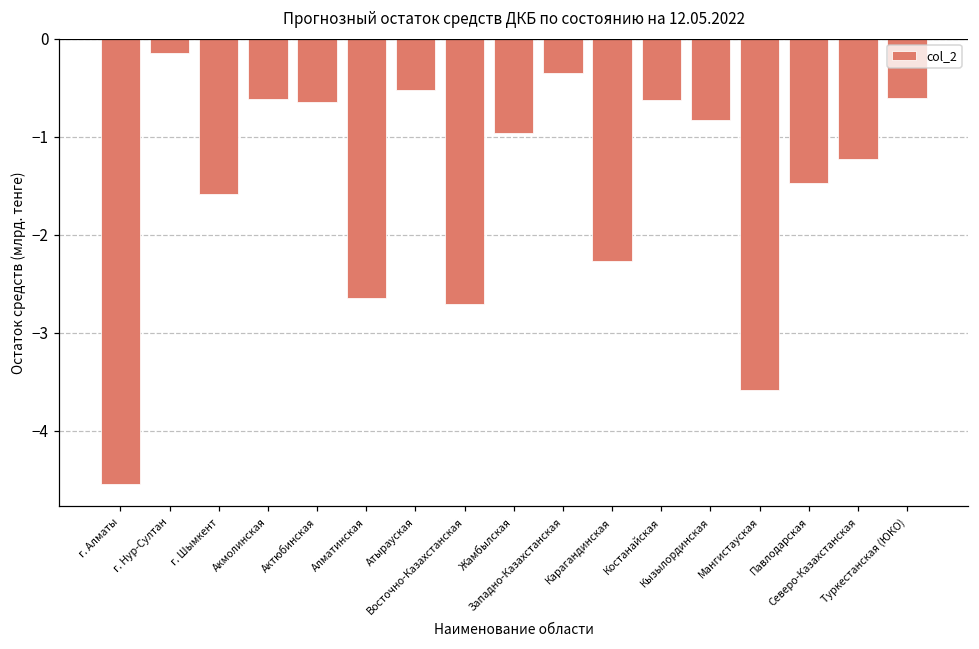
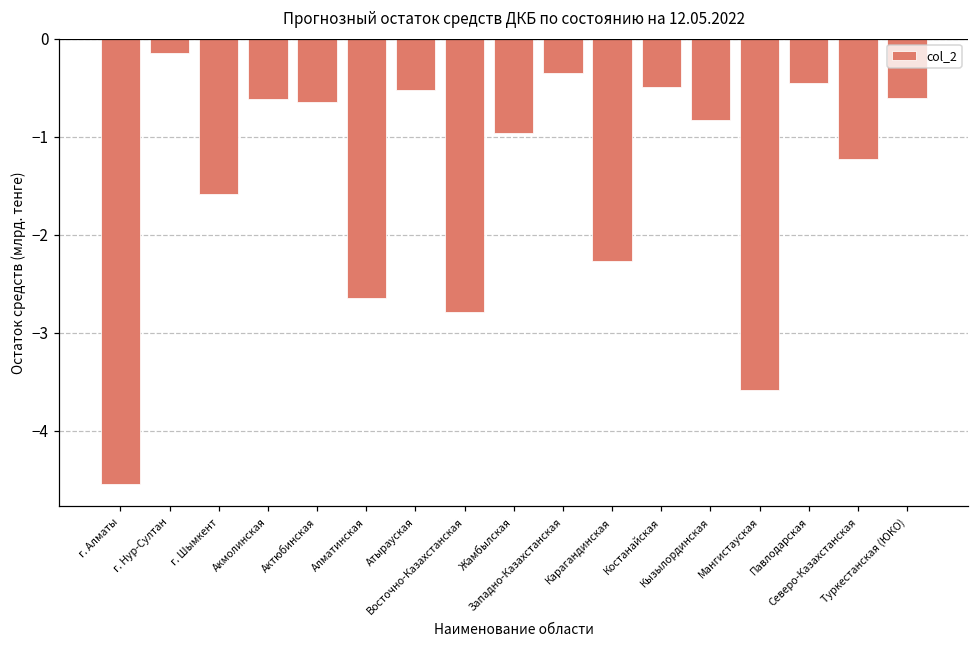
Восточно-Казахстанская: -2.7 -> -2.8
Костанайская: -0.6 -> -0.5
Павлодарская: -1.5 -> -0.5
